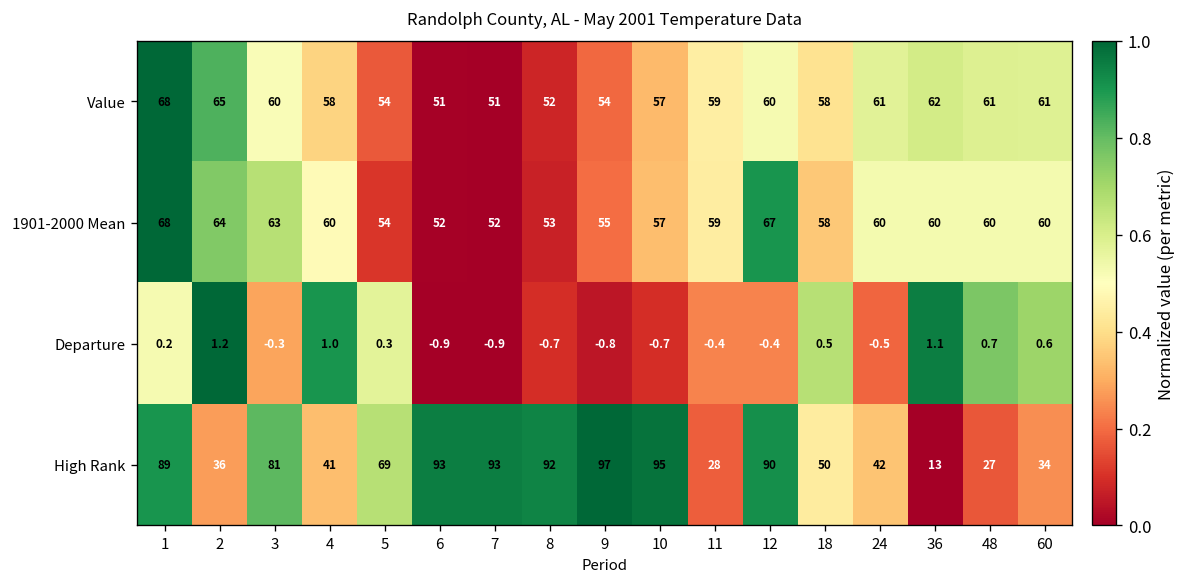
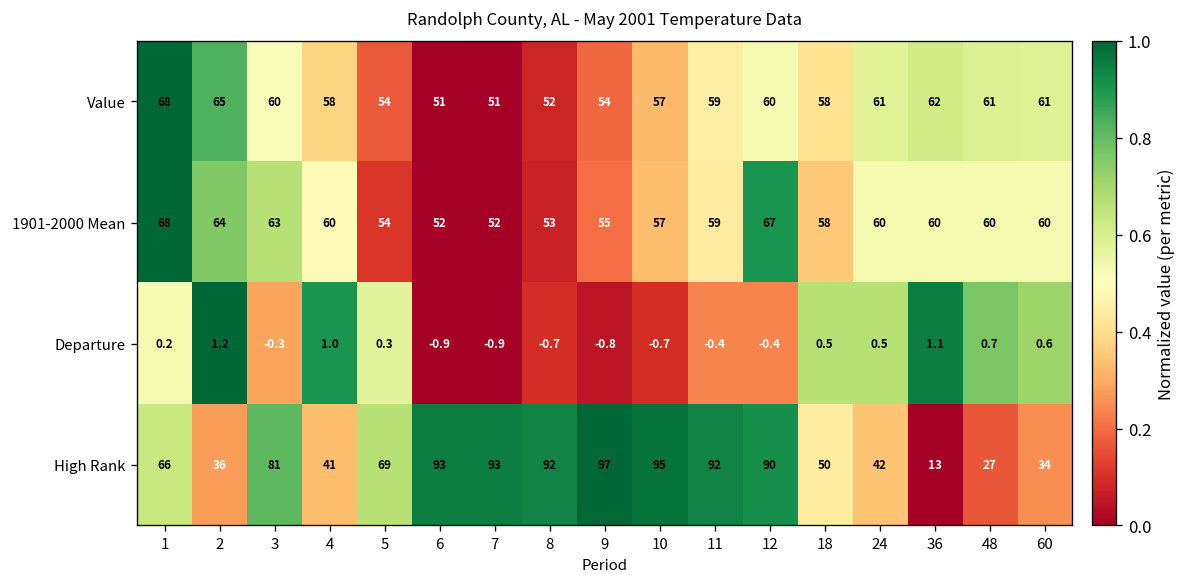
Departure, 24: -0.5 -> 0.5
High Rank, 1: 89 -> 66
High Rank, 11: 28 -> 92
